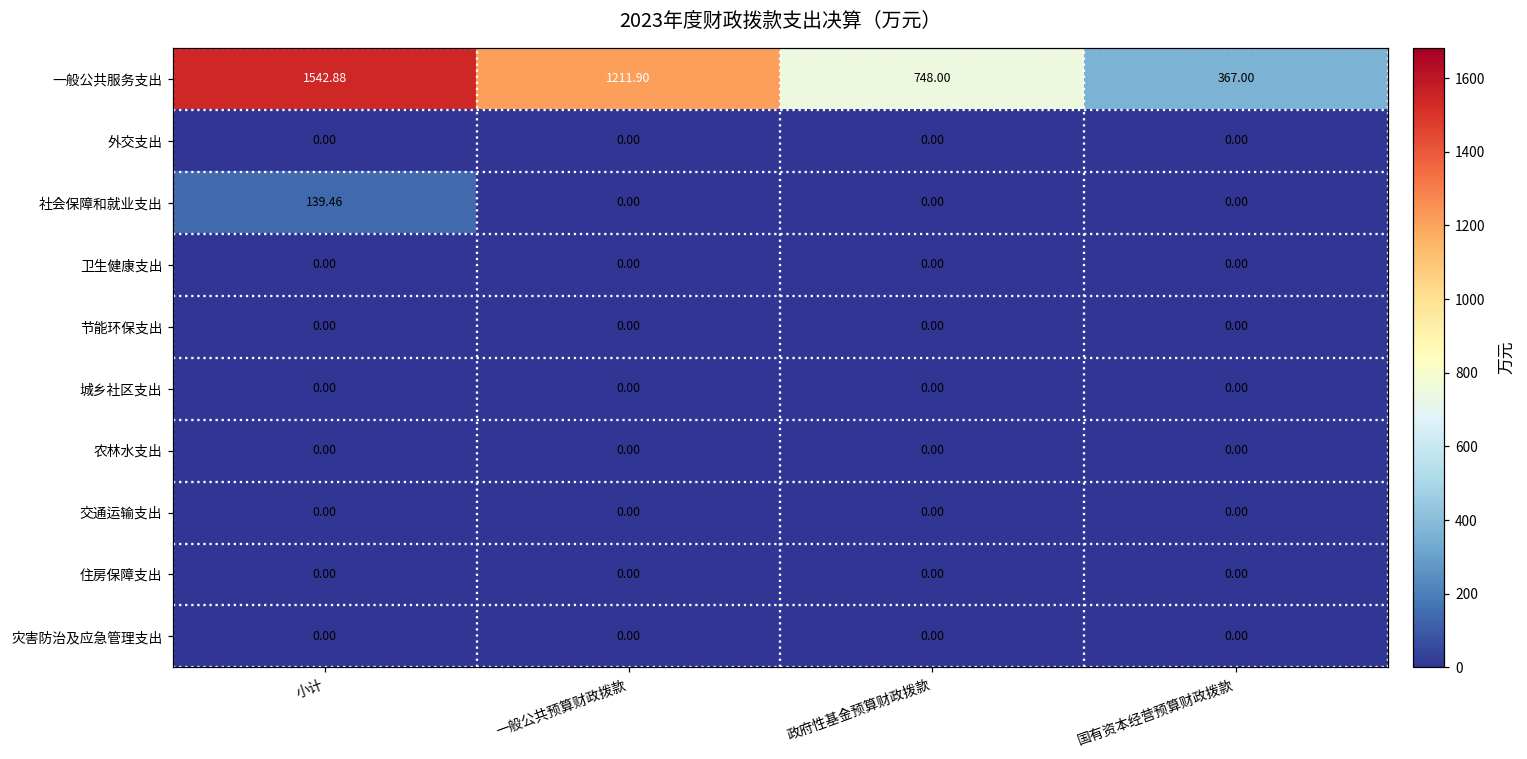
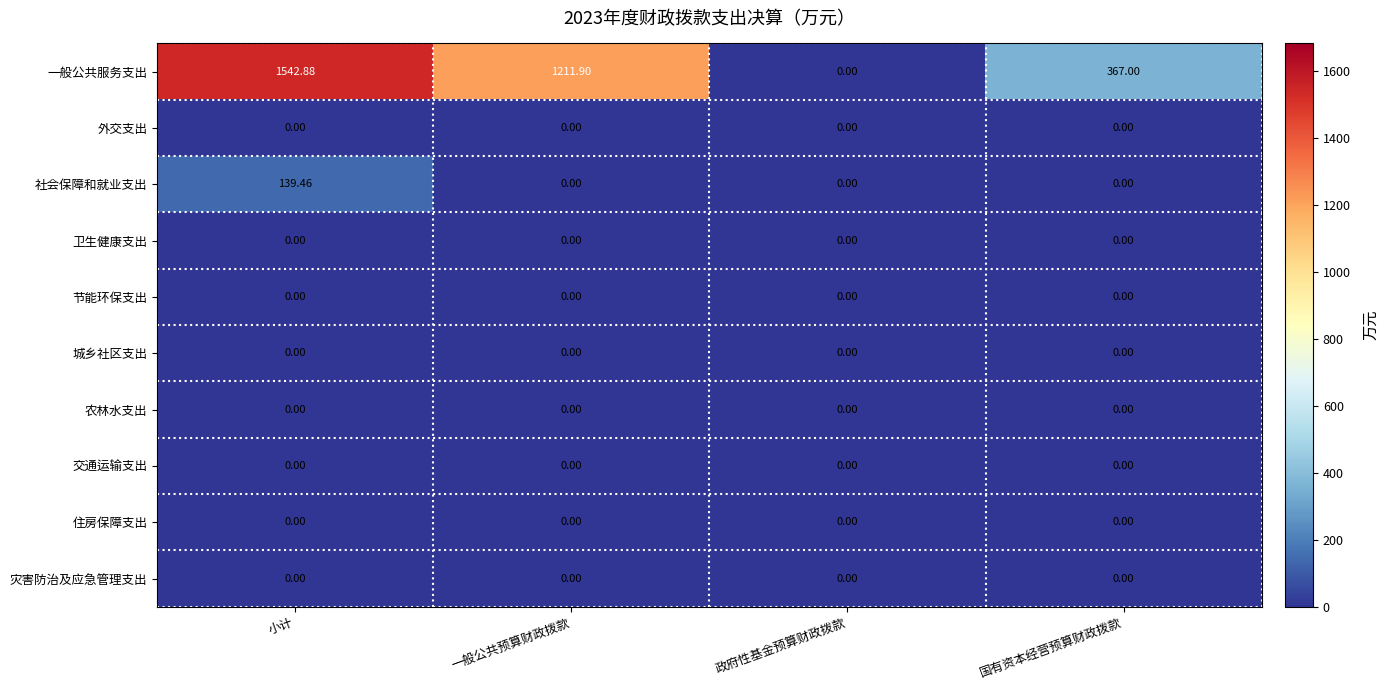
一般公共服务支出, 政府性基金预算财政拨款: 748.00 -> 0.00
